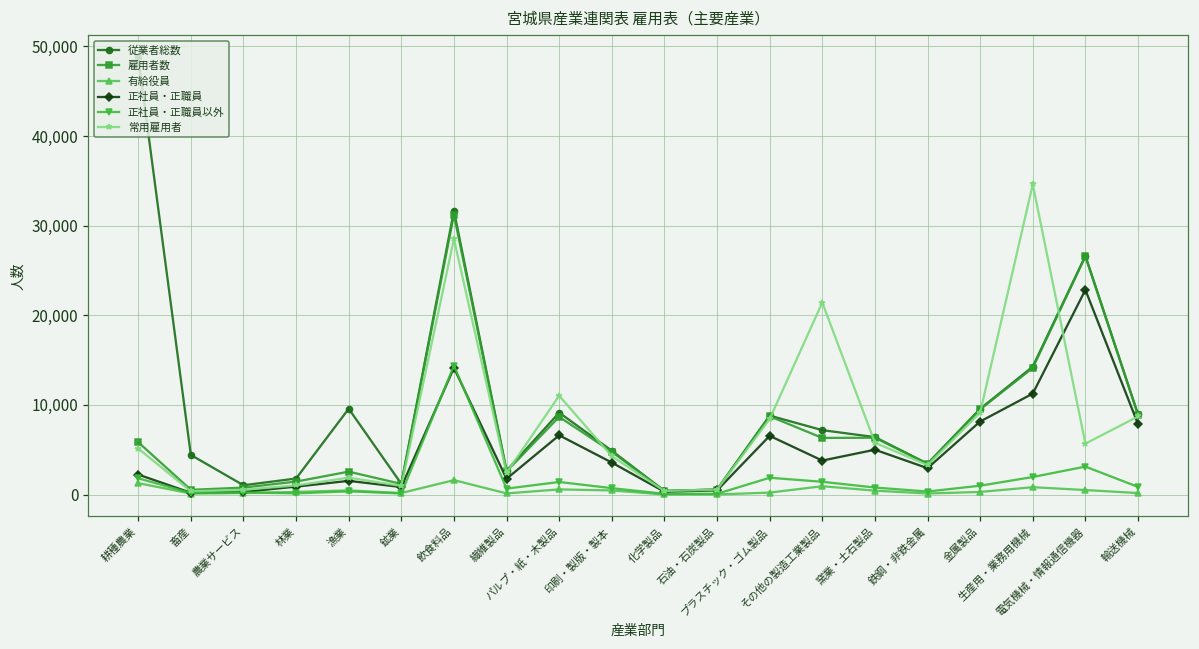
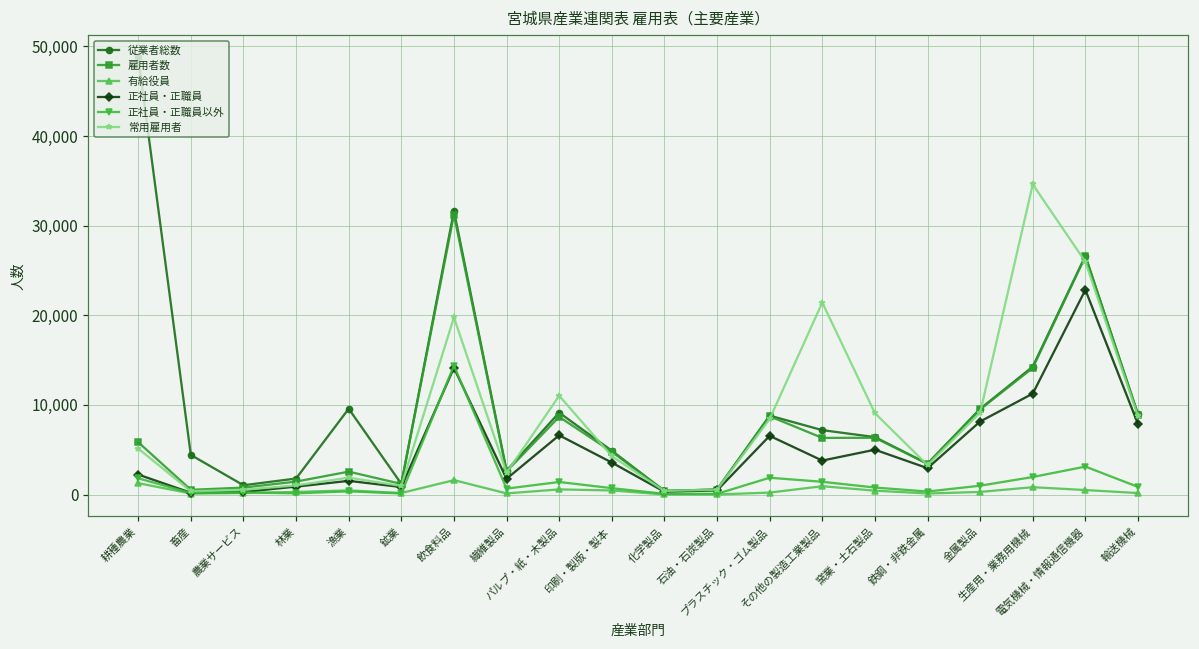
常用雇用者, 飲食料品: 29,000 -> 20,000
常用雇用者, 窯業・土石製品: 6,000 -> 9,000
常用雇用者, 電気機械・情報通信機器: 6,000 -> 26,000
